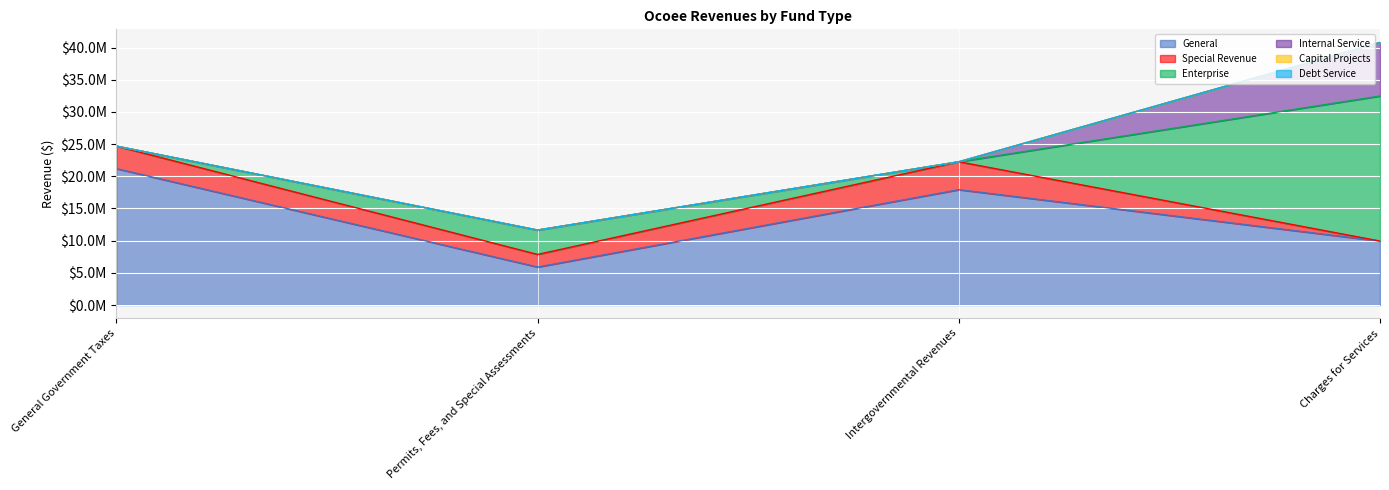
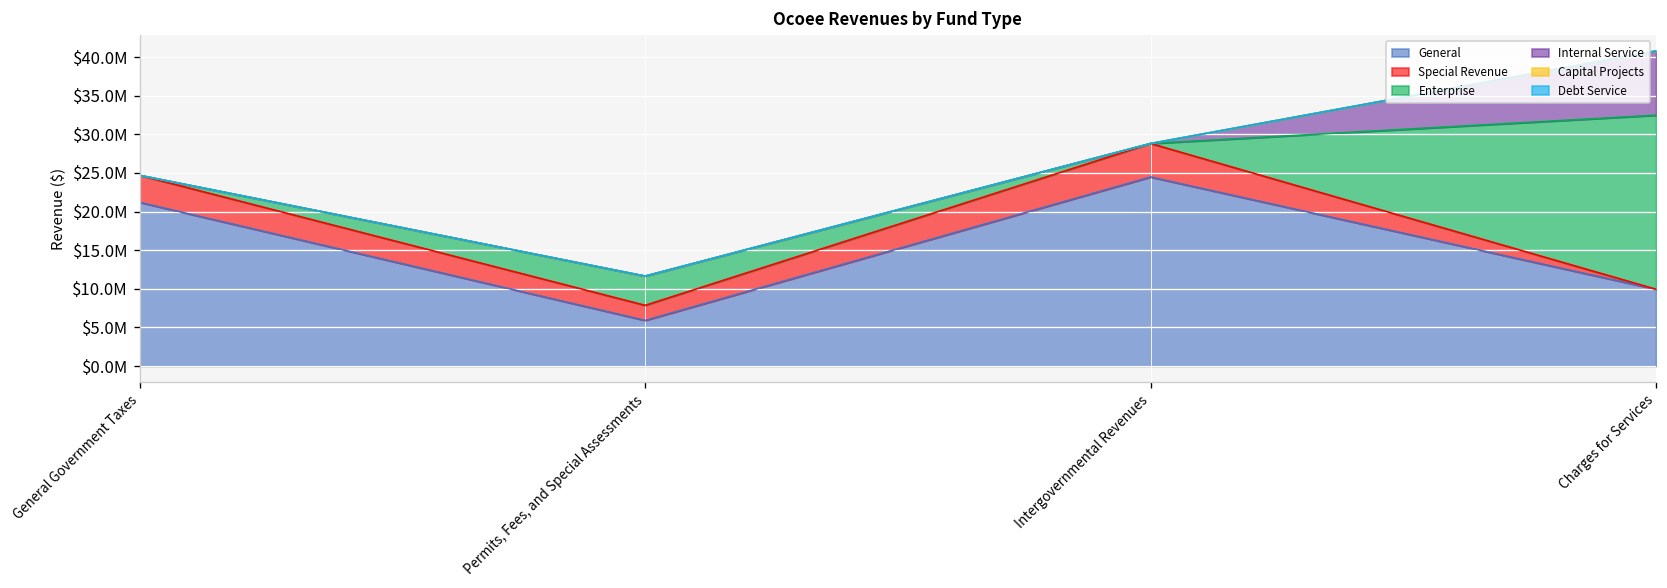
General, Intergovernmental Revenues: $18000000 -> $24000000
